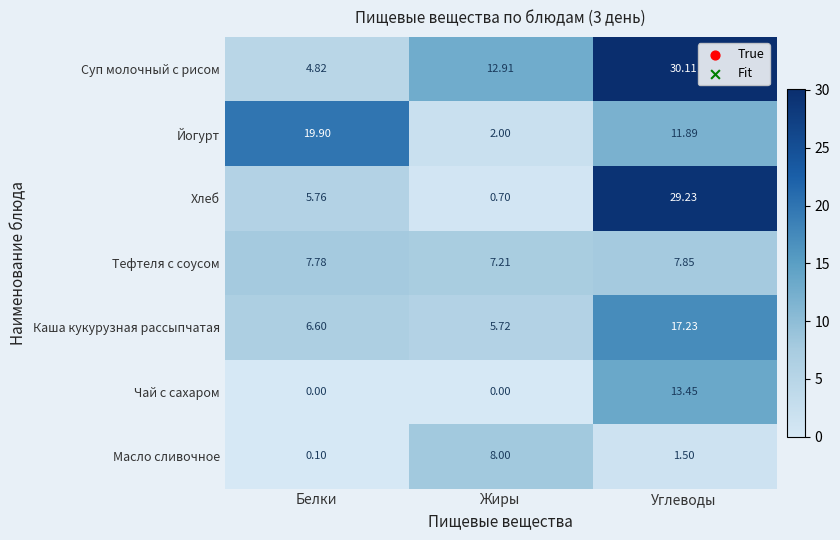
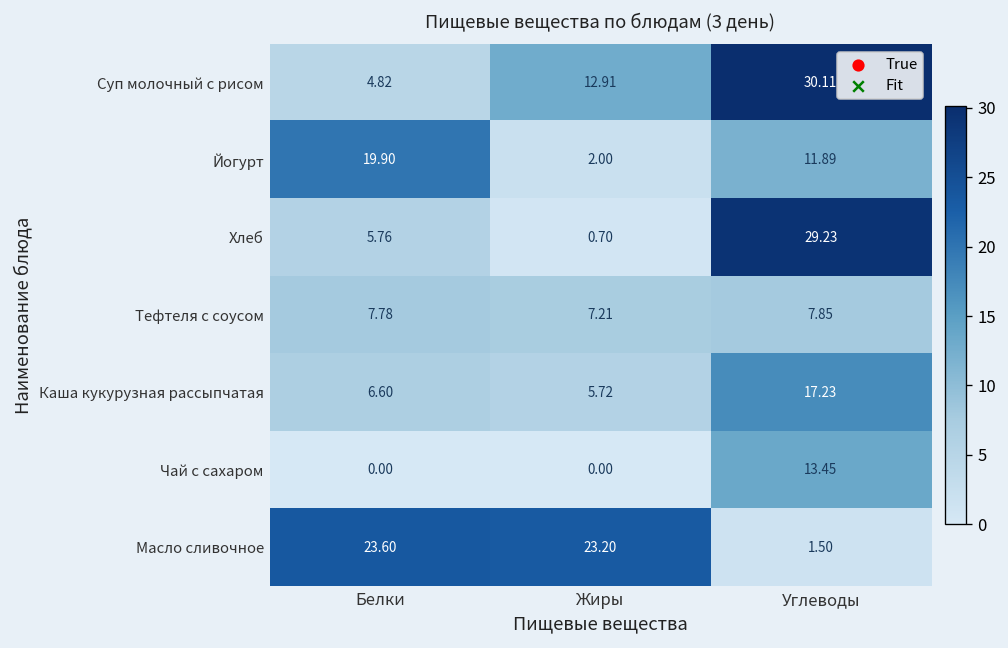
Масло сливочное, Белки: 0.10 -> 23.60
Масло сливочное, Жиры: 8.00 -> 23.20
